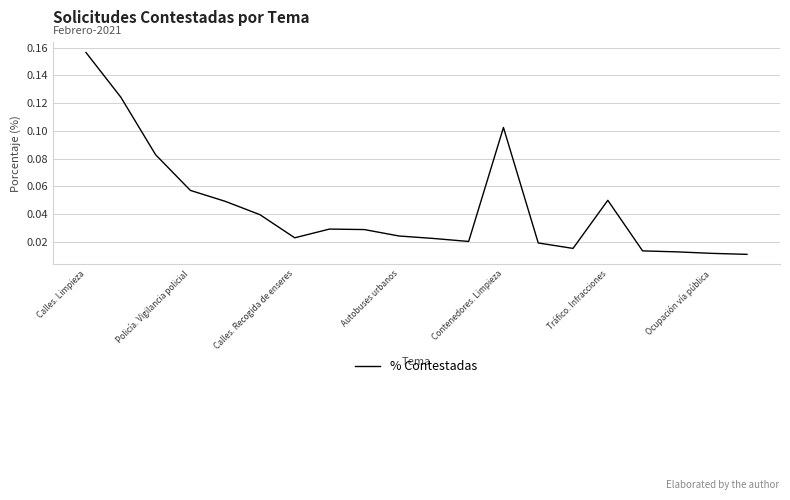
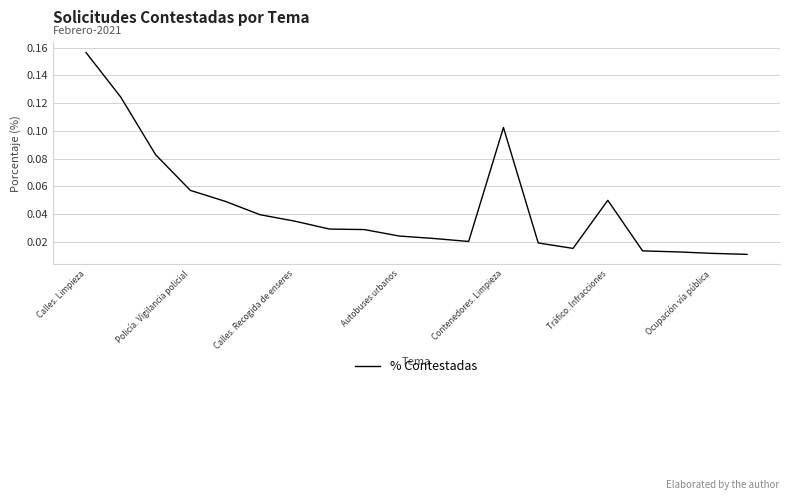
Calles. Recogida de enseres: 0.023 -> 0.035
